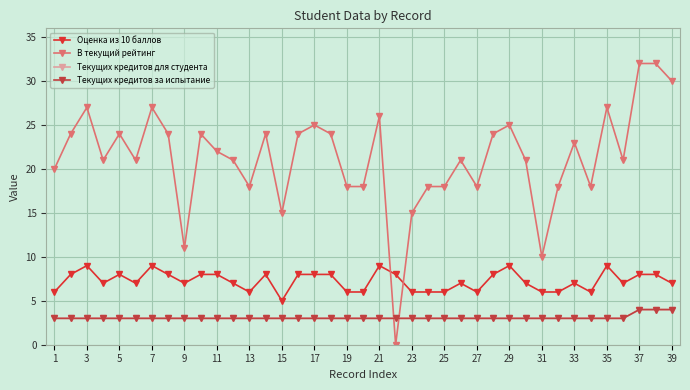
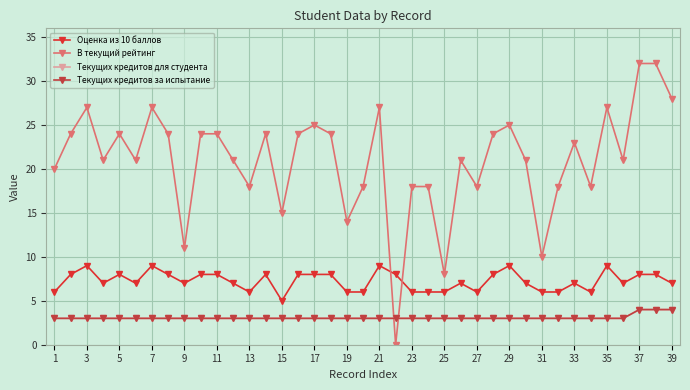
В текущий рейтинг, 11: 22 -> 24
В текущий рейтинг, 19: 18 -> 14
В текущий рейтинг, 21: 26 -> 27
В текущий рейтинг, 23: 15 -> 18
В текущий рейтинг, 25: 18 -> 8
В текущий рейтинг, 39: 30 -> 28
